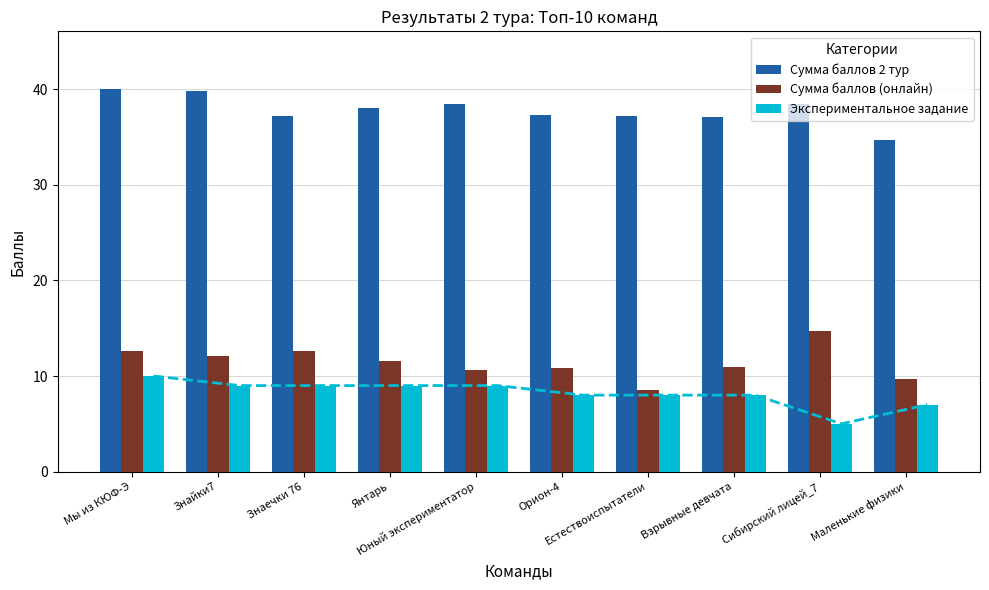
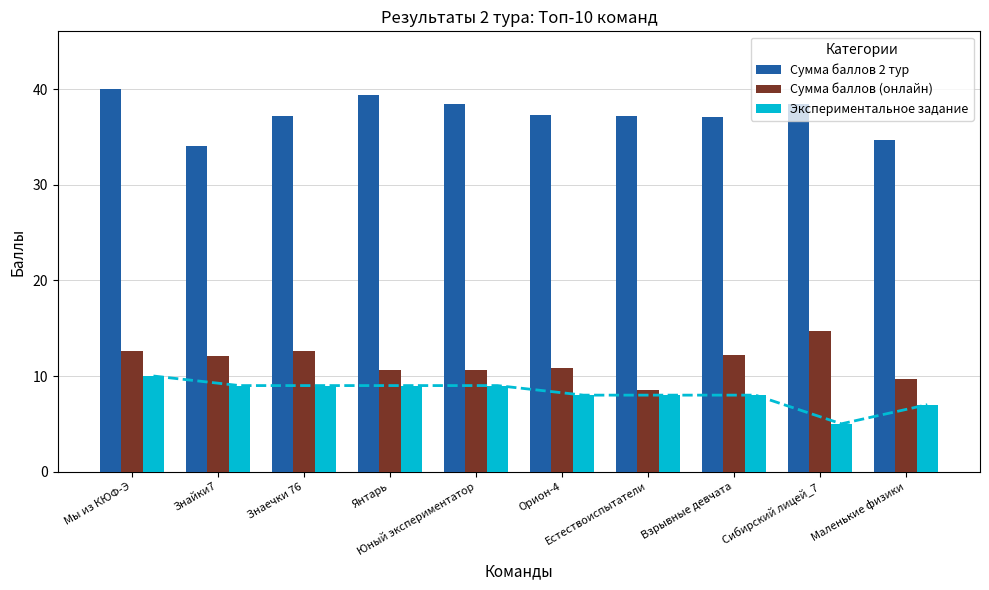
Сумма баллов 2 тур, Знайки7: 40 -> 34
Сумма баллов 2 тур, Янтарь: 38 -> 39
Сумма баллов (онлайн), Янтарь: 12 -> 11
Сумма баллов (онлайн), Взрывные девчата: 11 -> 12
